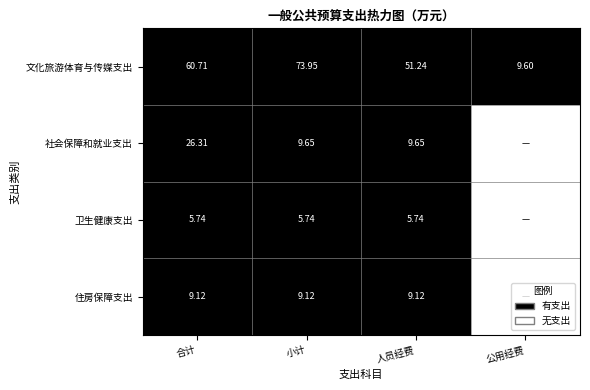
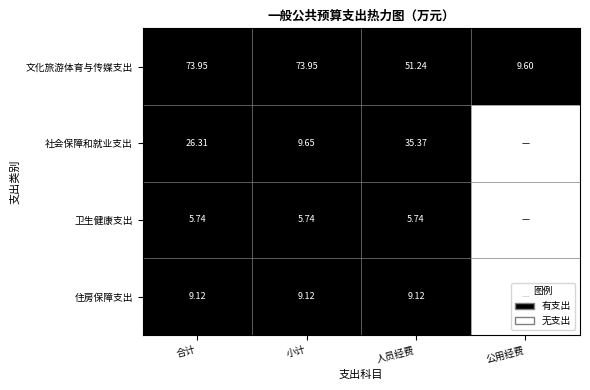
文化旅游体育与传媒支出, 合计: 60.71 -> 73.95
社会保障和就业支出, 人员经费: 9.65 -> 35.37
